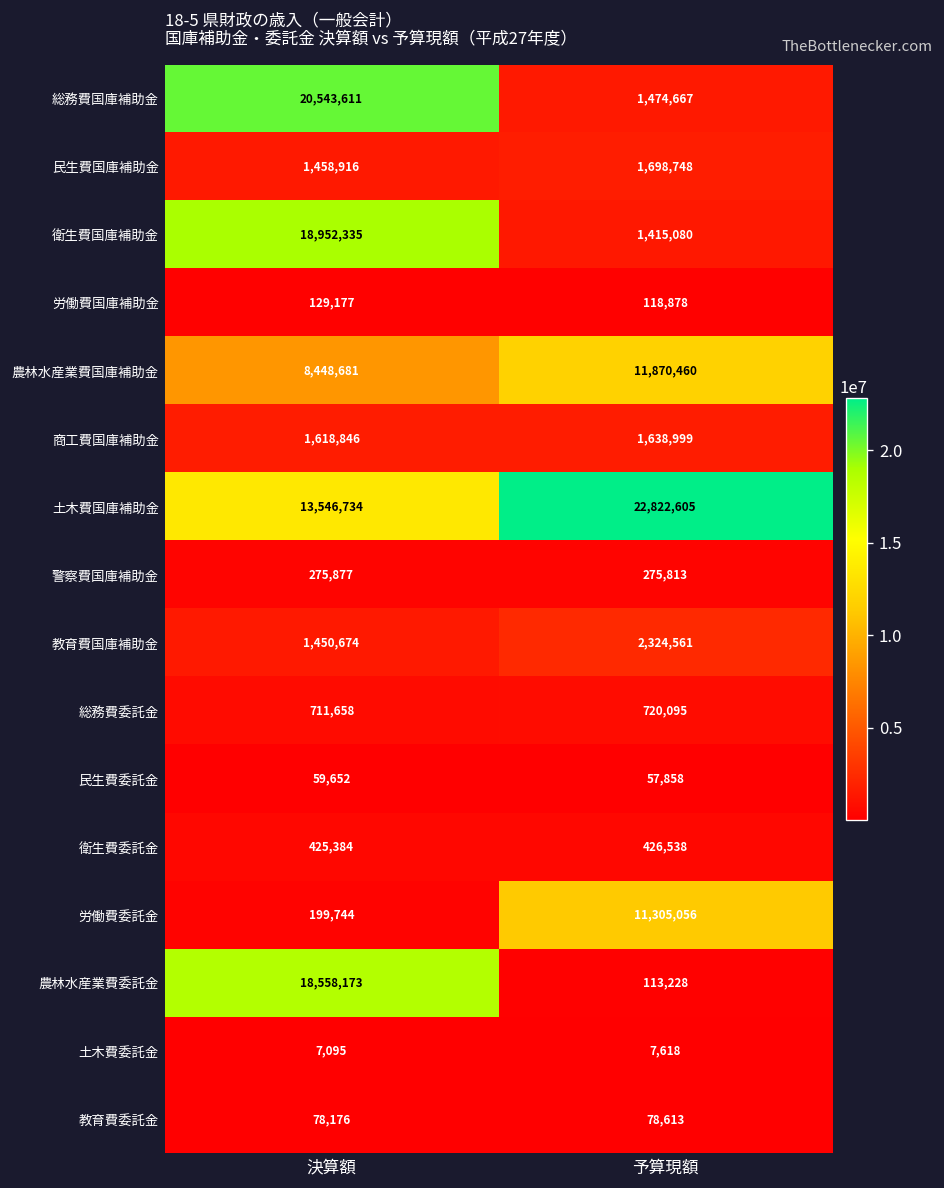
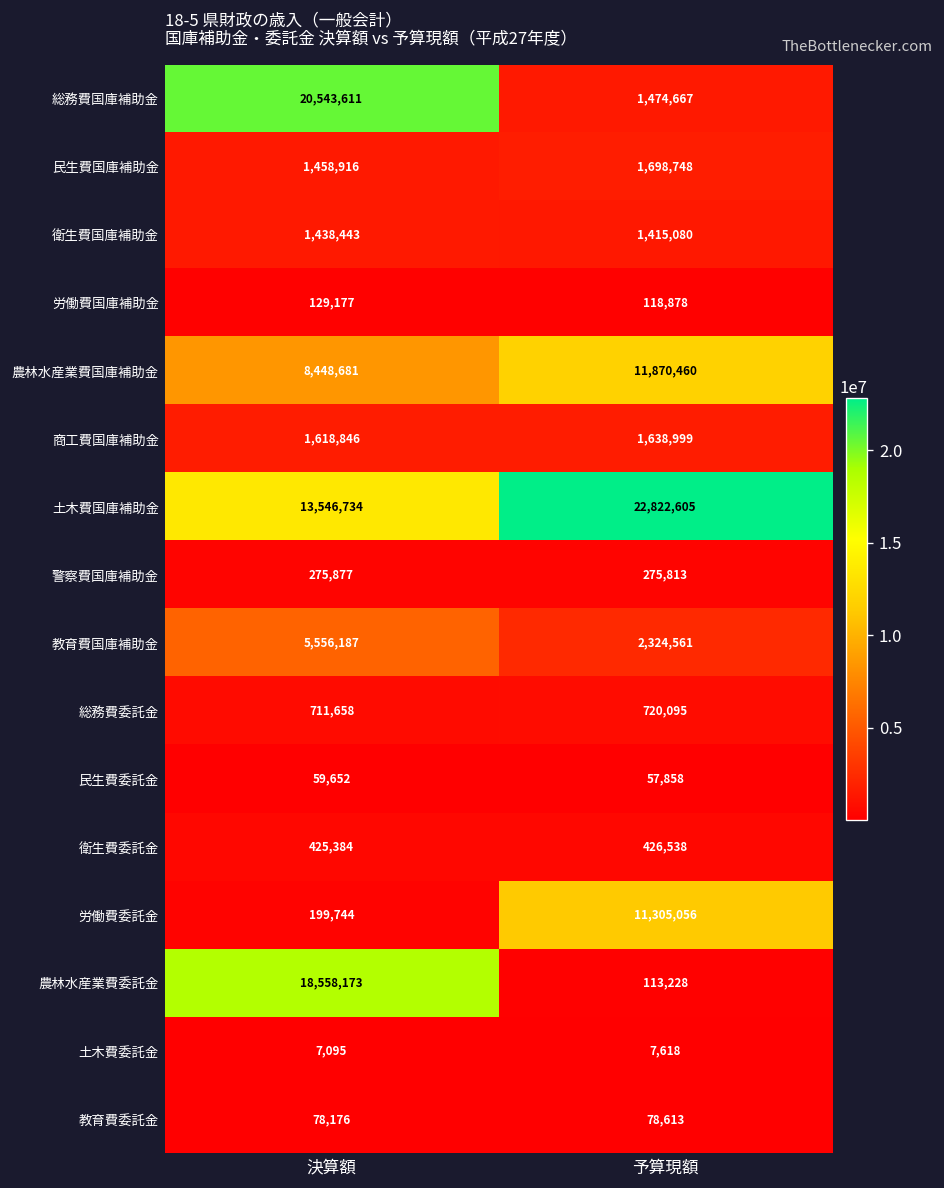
衛生費国庫補助金, 決算額: 18,952,335 -> 1,438,443
教育費国庫補助金, 決算額: 1,450,674 -> 5,556,187
